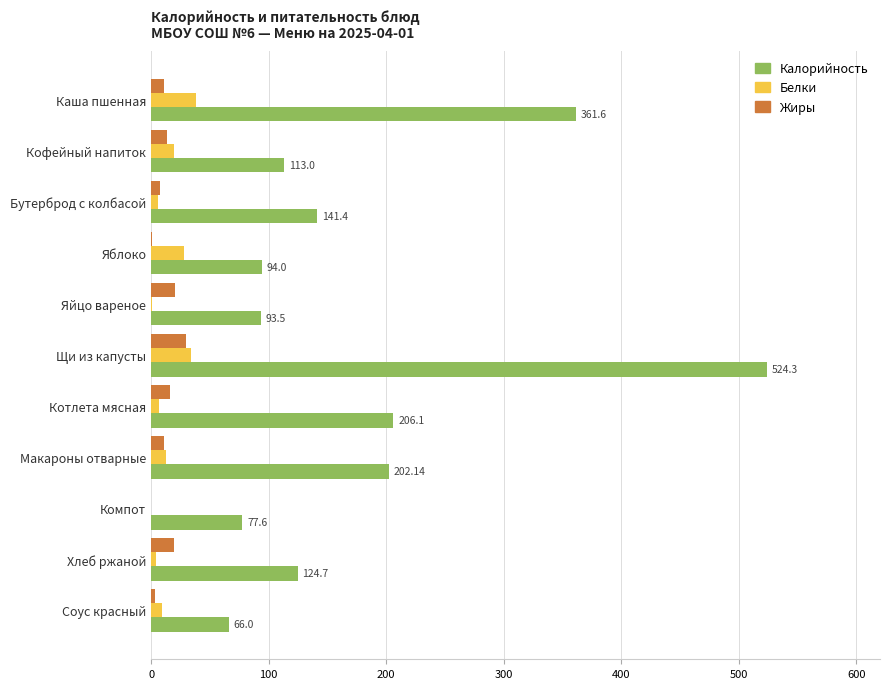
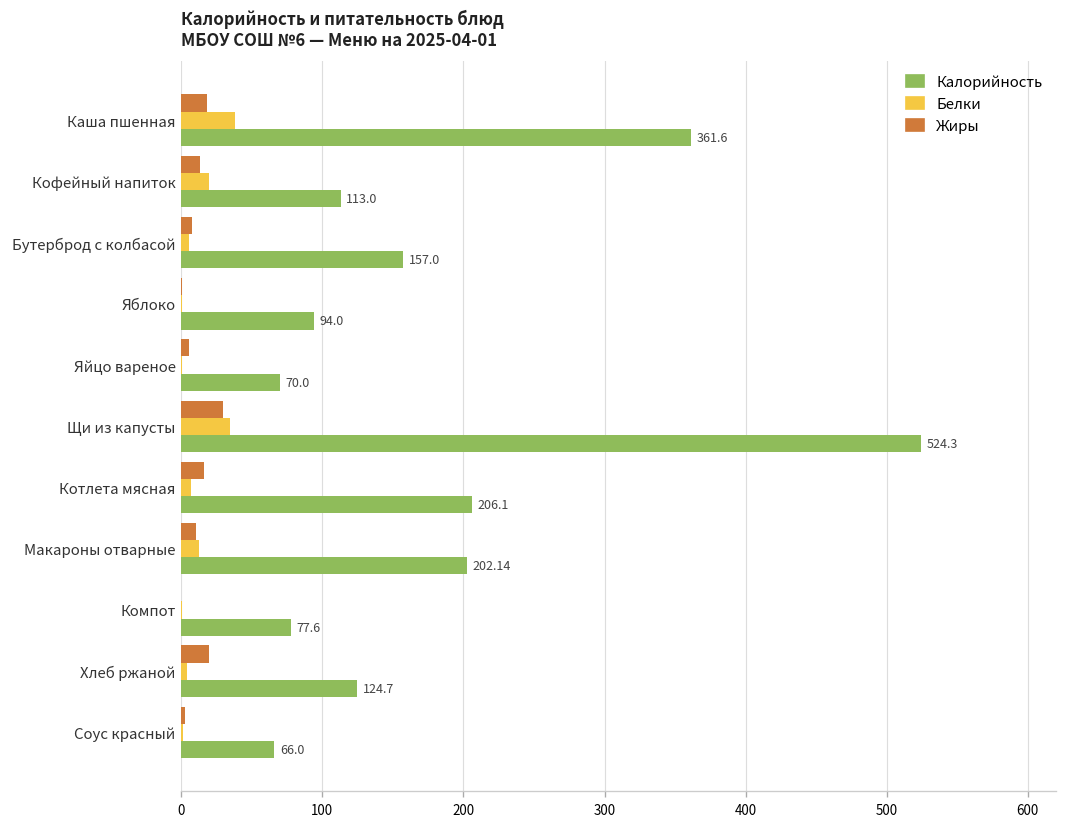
Жиры, Каша пшенная: 11 -> 18
Калорийность, Бутерброд с колбасой: 141.4 -> 157.0
Белки, Яблоко: 28 -> 1
Жиры, Яйцо вареное: 20 -> 5
Калорийность, Яйцо вареное: 93.5 -> 70.0
Белки, Соус красный: 9 -> 1
